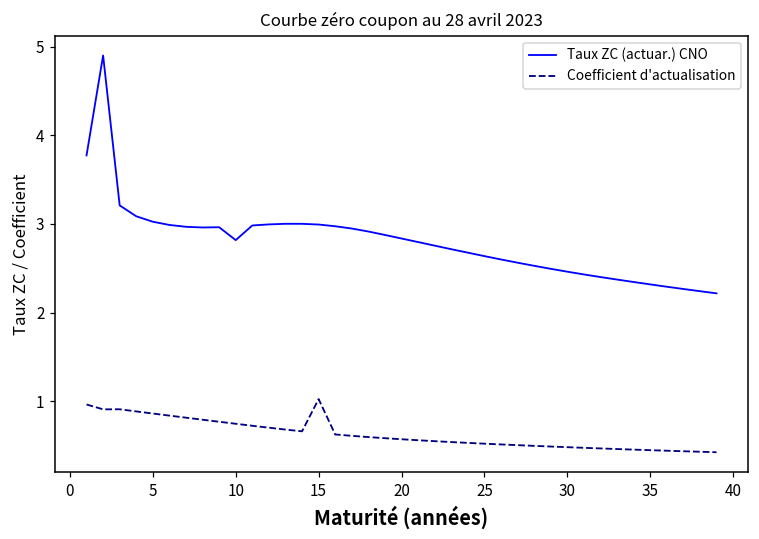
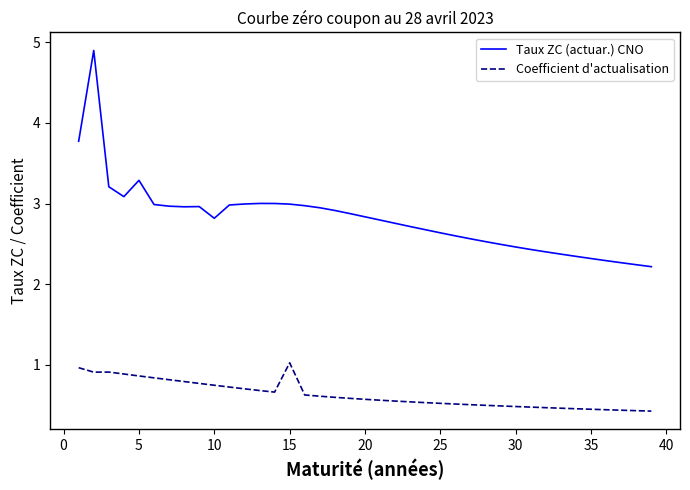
Taux ZC (actuar.) CNO, 5: 3.0 -> 3.3
